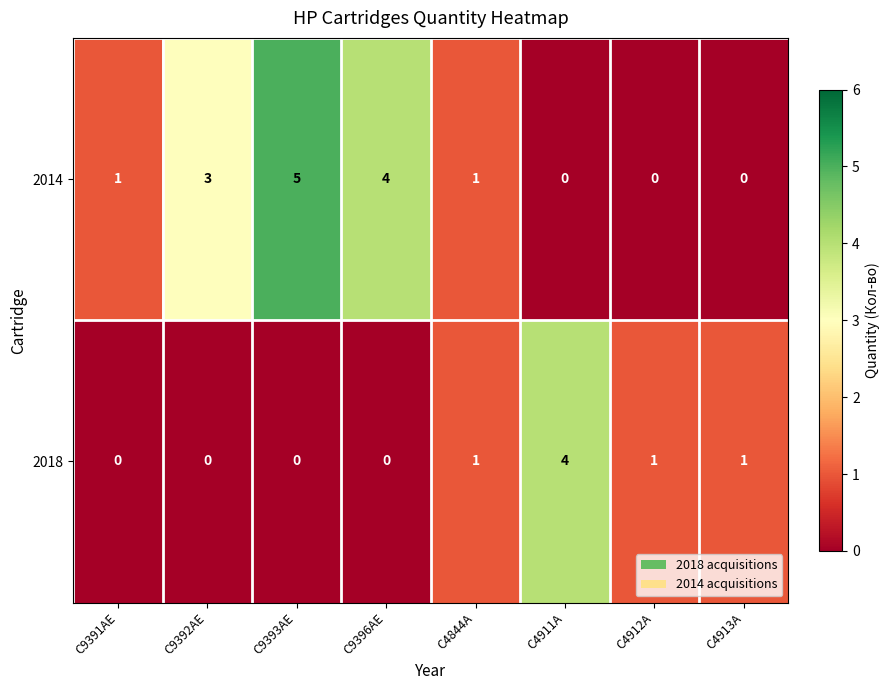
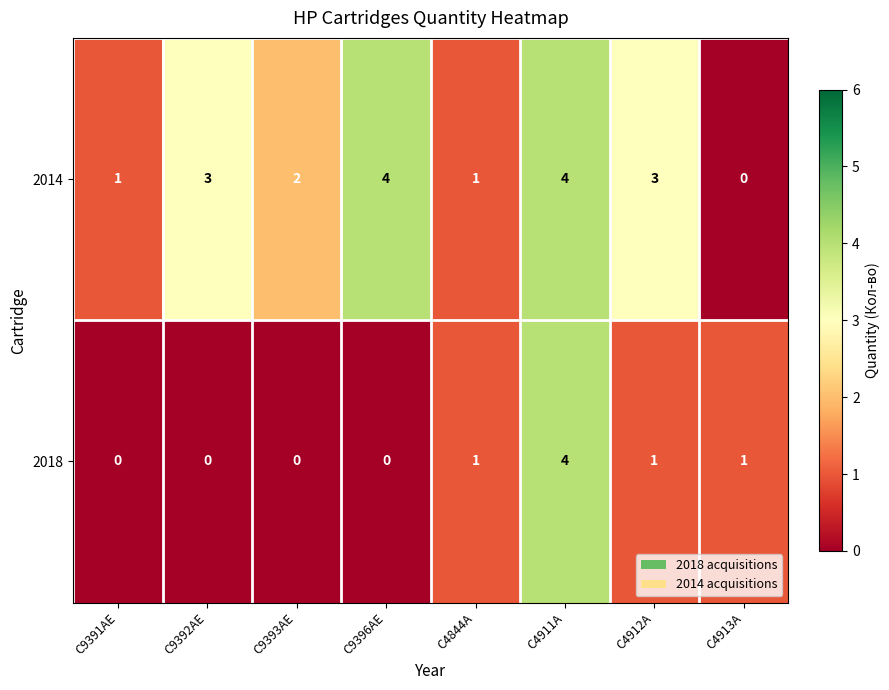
2014, C9393AE: 5 -> 2
2014, C4911A: 0 -> 4
2014, C4912A: 0 -> 3
